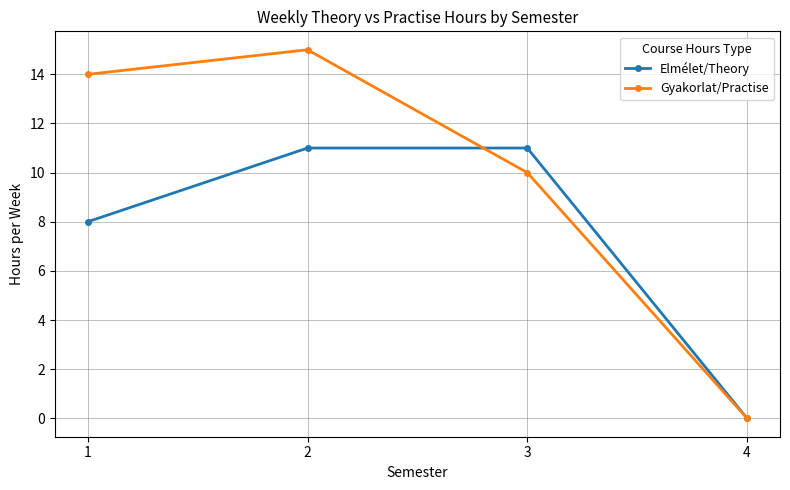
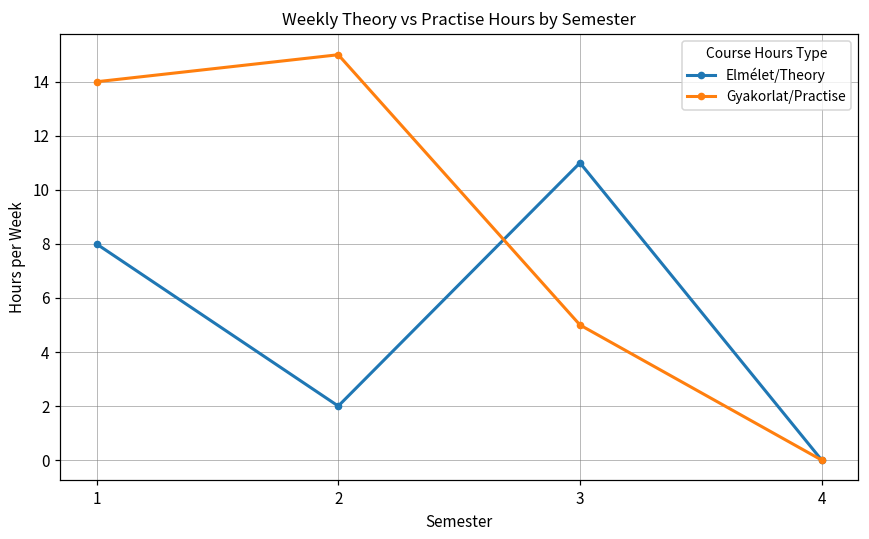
Elmélet/Theory, 2: 11 -> 2
Gyakorlat/Practise, 3: 10 -> 5
